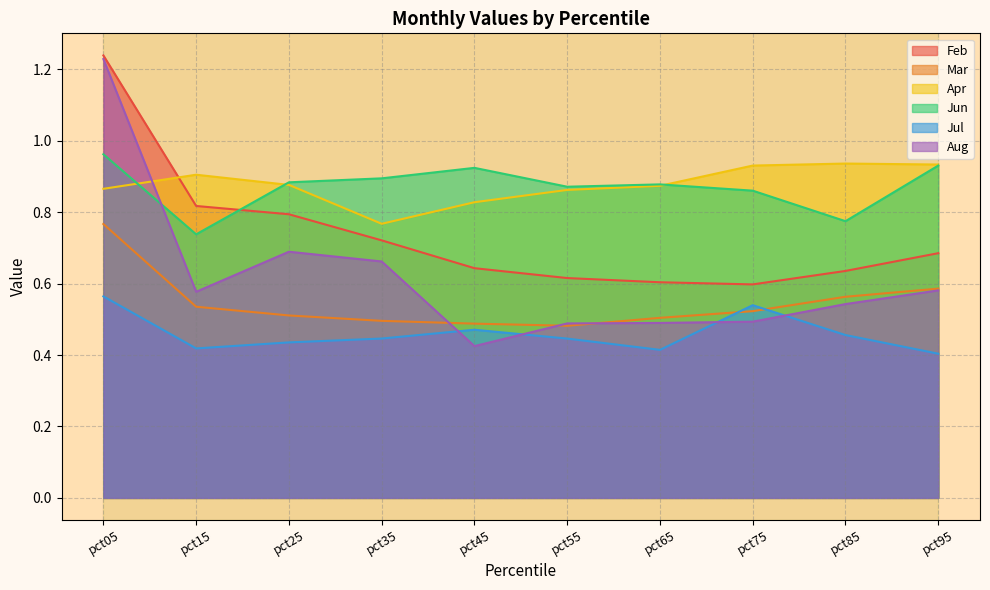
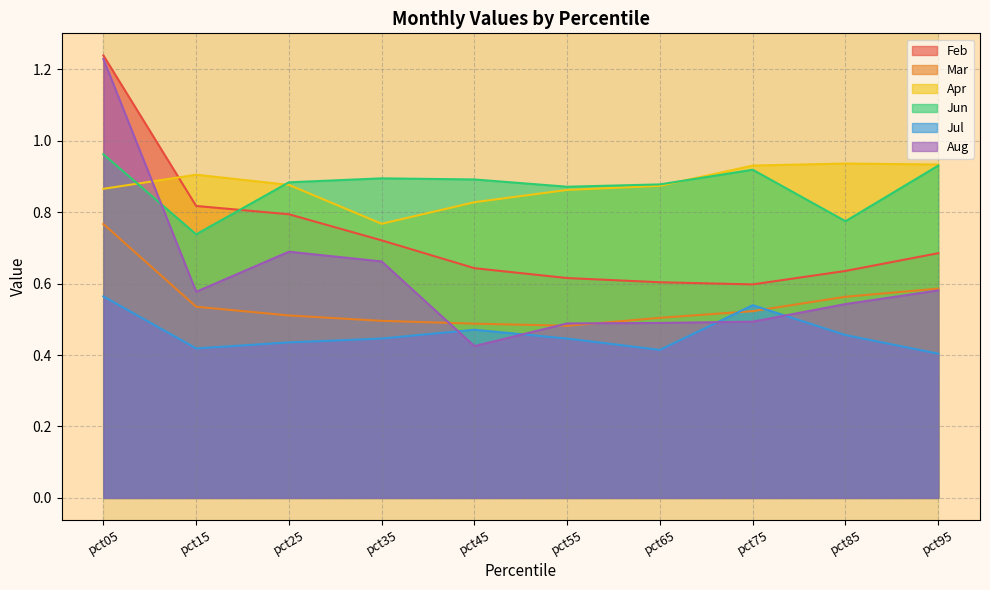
Jun, pct45: 0.92 -> 0.89
Jun, pct75: 0.86 -> 0.92
